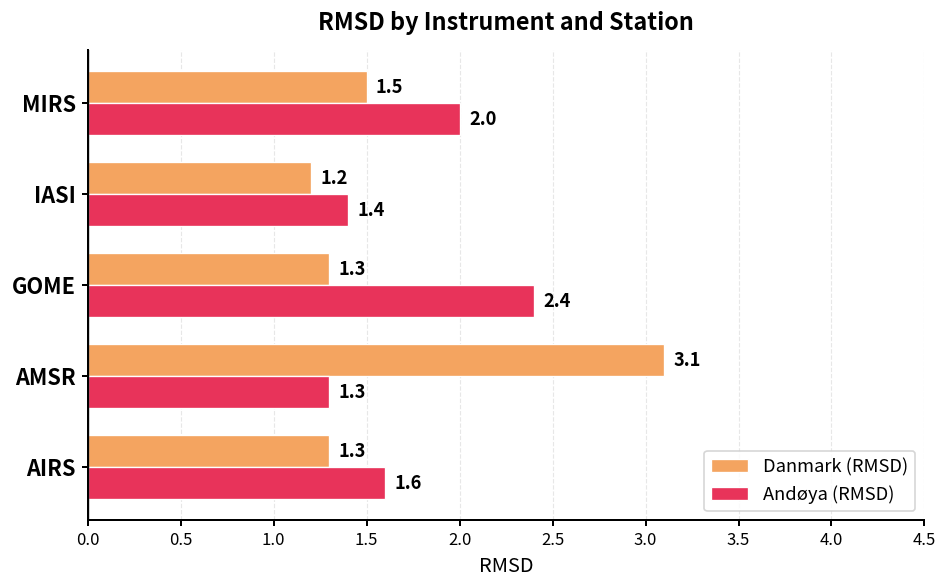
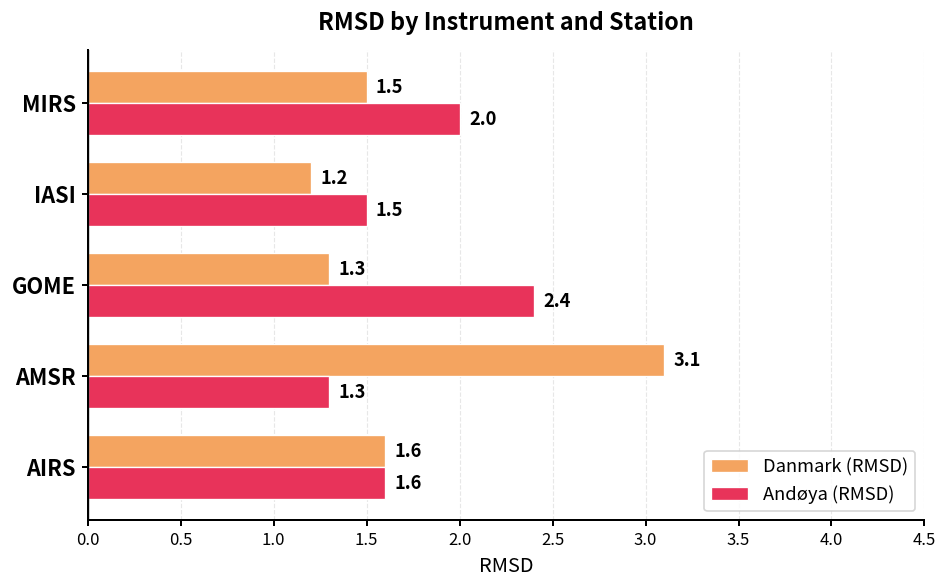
Andøya (RMSD), IASI: 1.4 -> 1.5
Danmark (RMSD), AIRS: 1.3 -> 1.6
